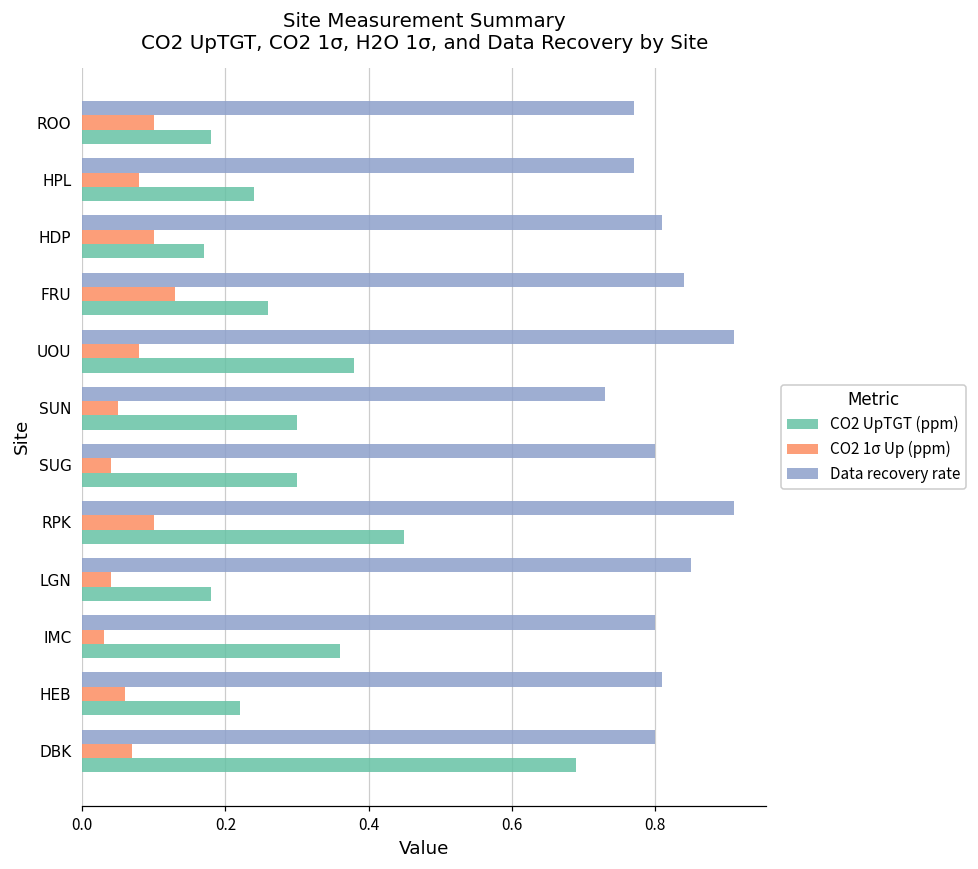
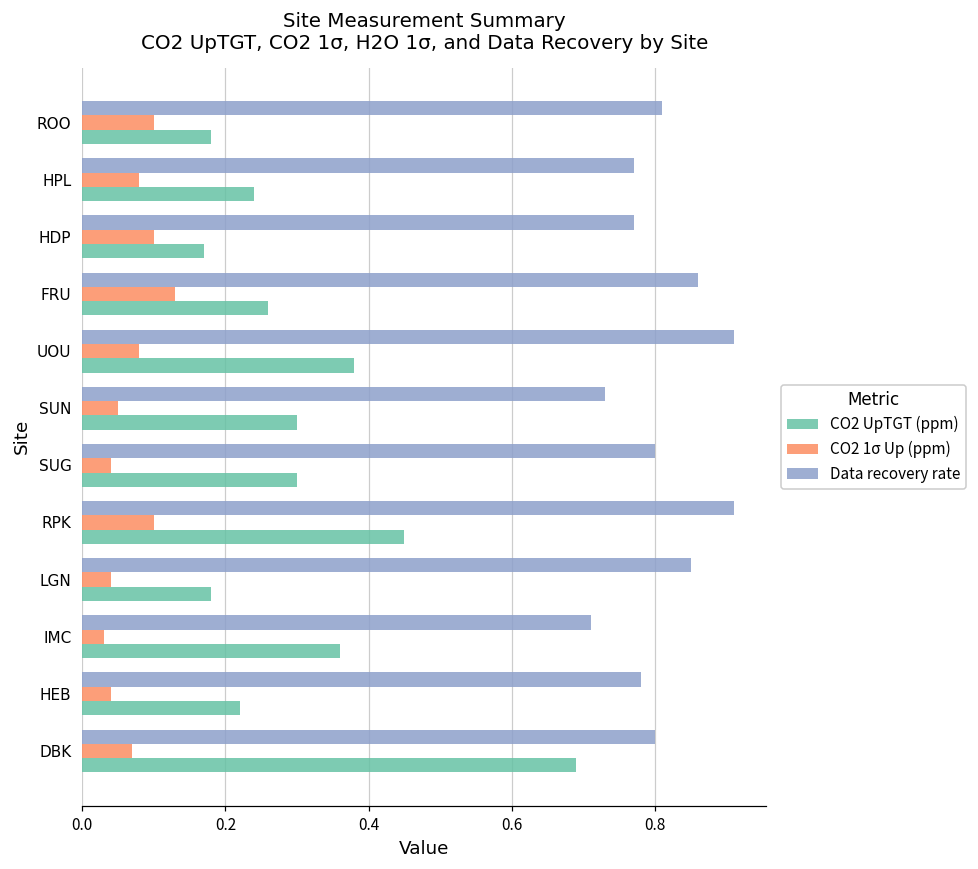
Data recovery rate, ROO: 0.77 -> 0.81
Data recovery rate, HDP: 0.81 -> 0.77
Data recovery rate, FRU: 0.84 -> 0.86
Data recovery rate, IMC: 0.80 -> 0.71
Data recovery rate, HEB: 0.81 -> 0.78
CO2 1σ Up (ppm), HEB: 0.06 -> 0.04
